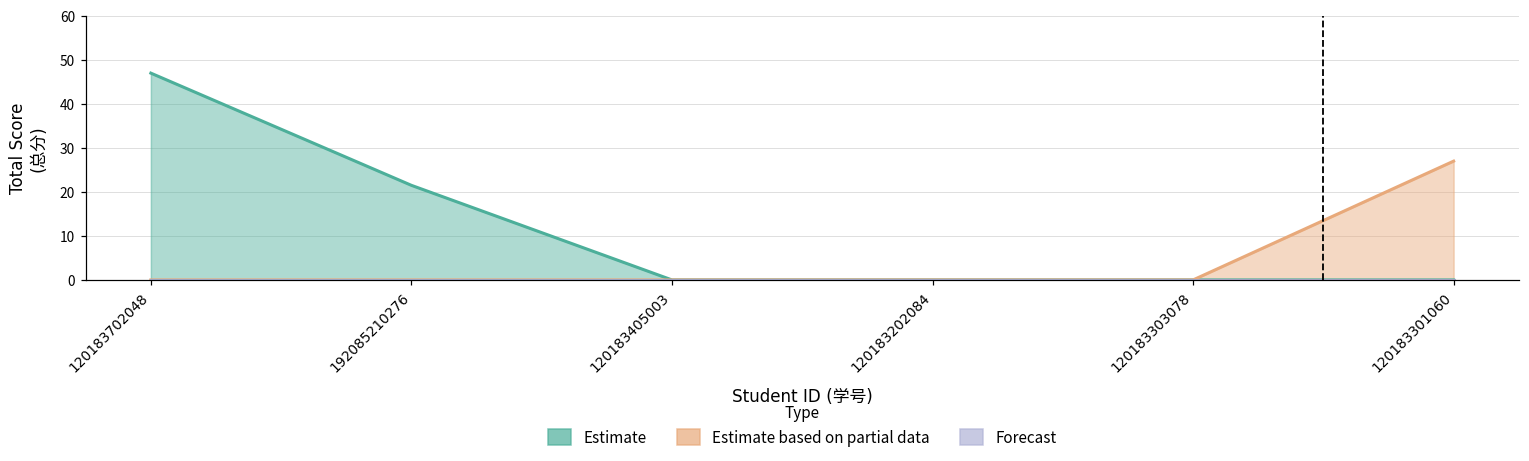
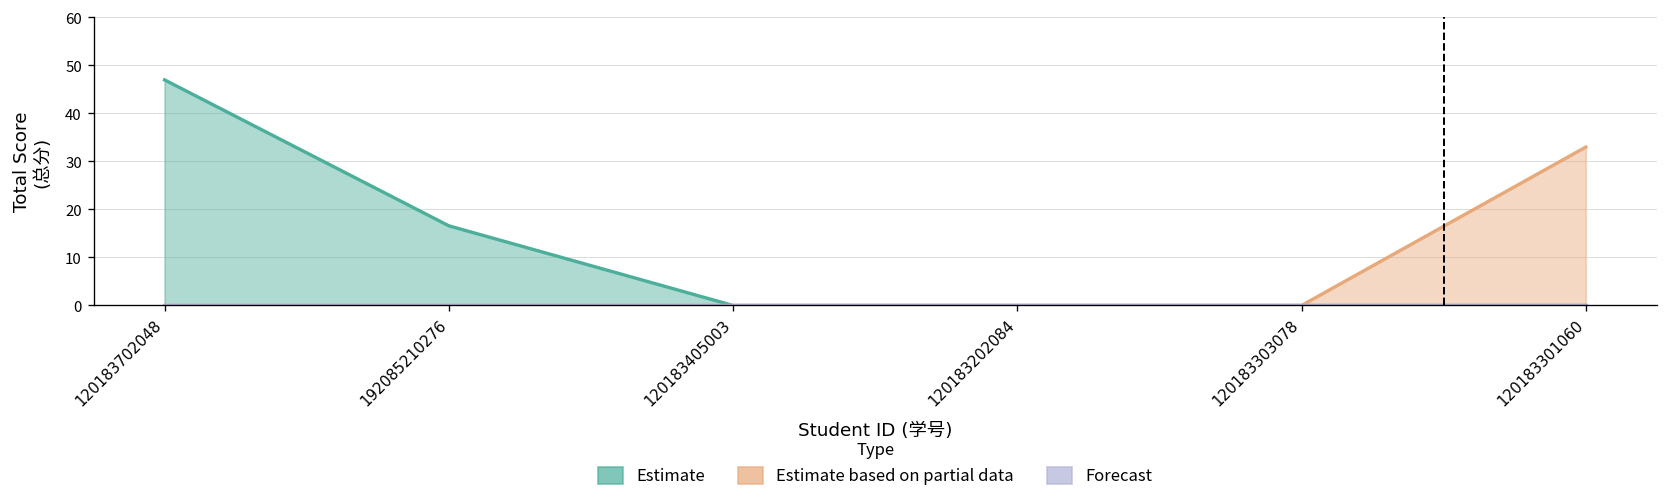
Estimate, 192085210276: 22 -> 17
Estimate based on partial data, 120183301060: 27 -> 33
